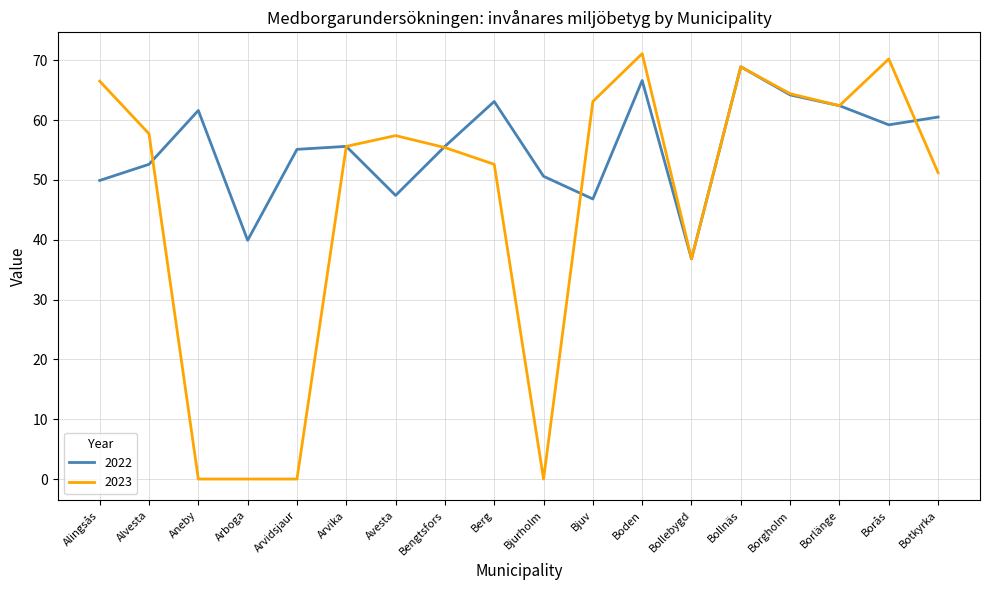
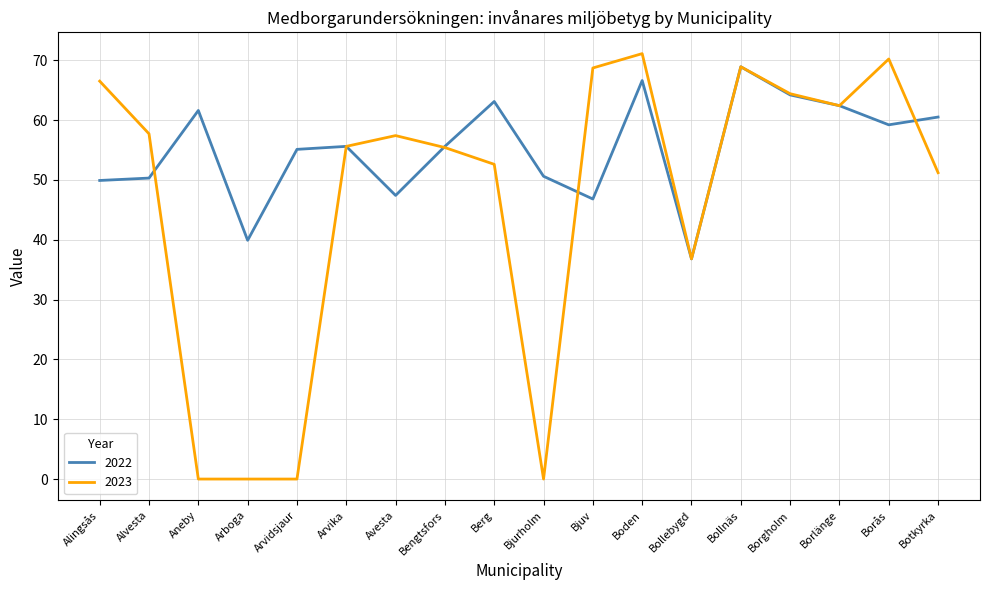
2022, Alvesta: 53 -> 50
2023, Bjuv: 63 -> 69
